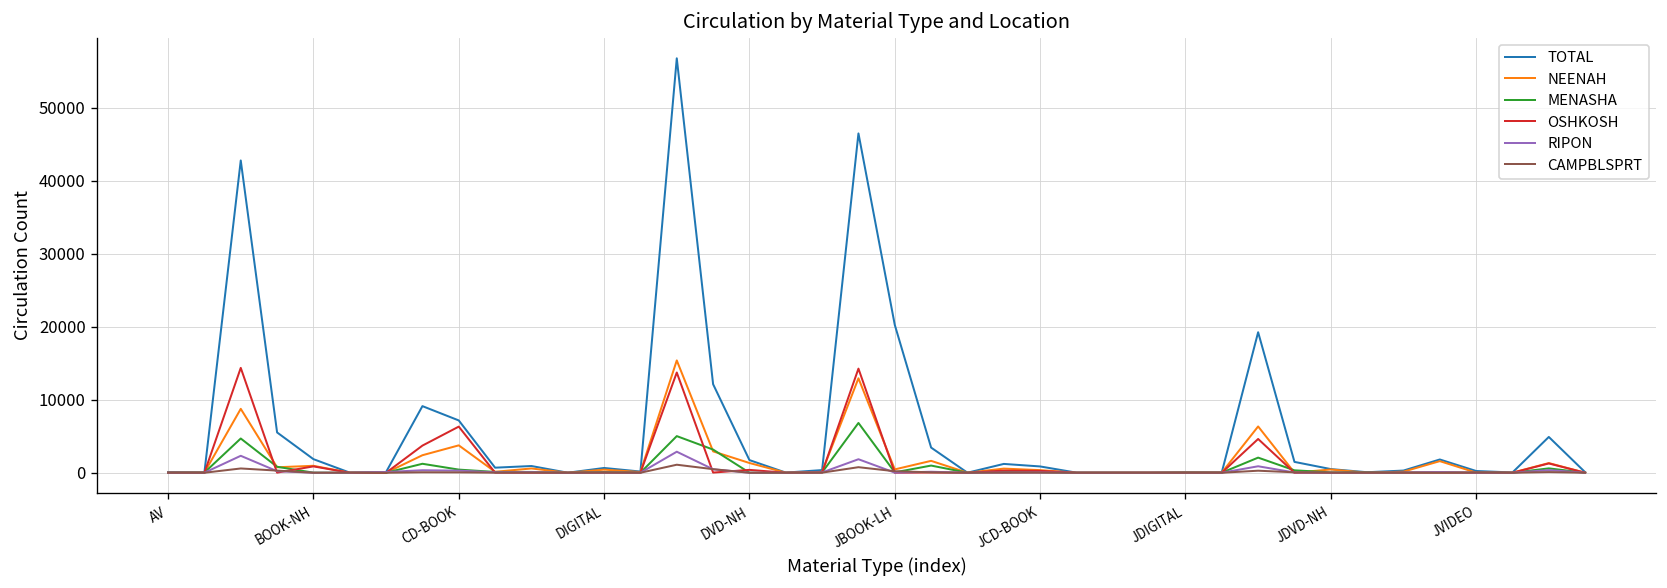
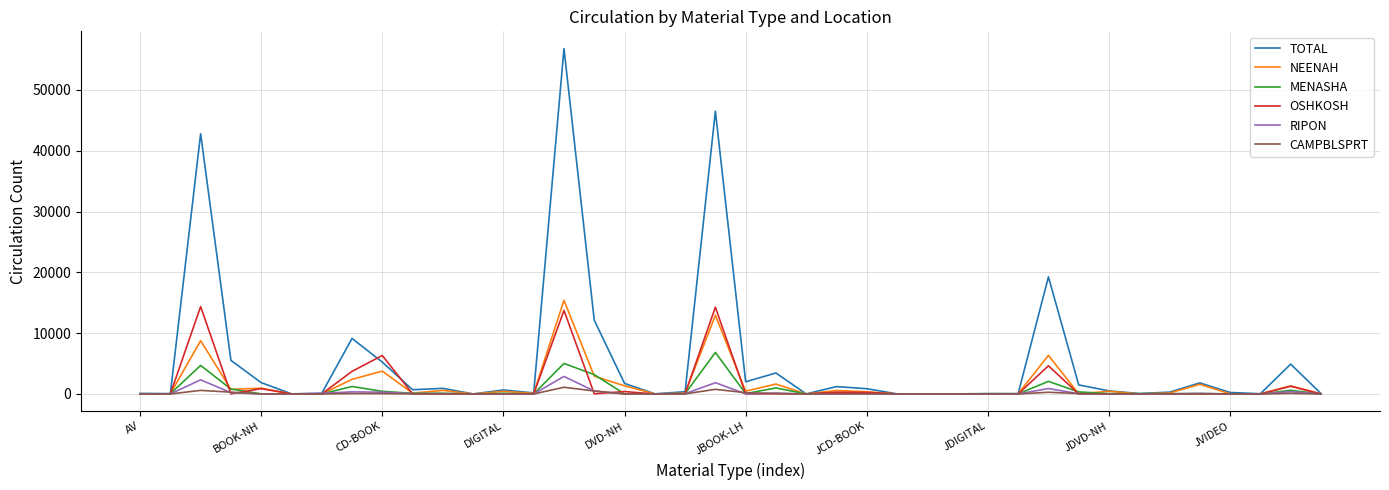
TOTAL, CD-BOOK: 7000 -> 5000
TOTAL, JBOOK-LH: 20000 -> 2000
